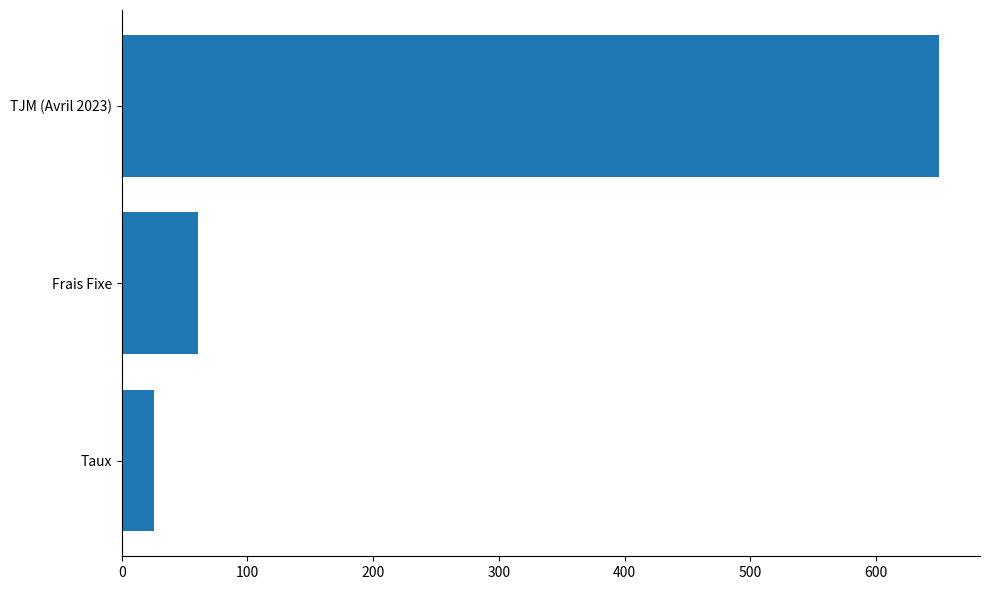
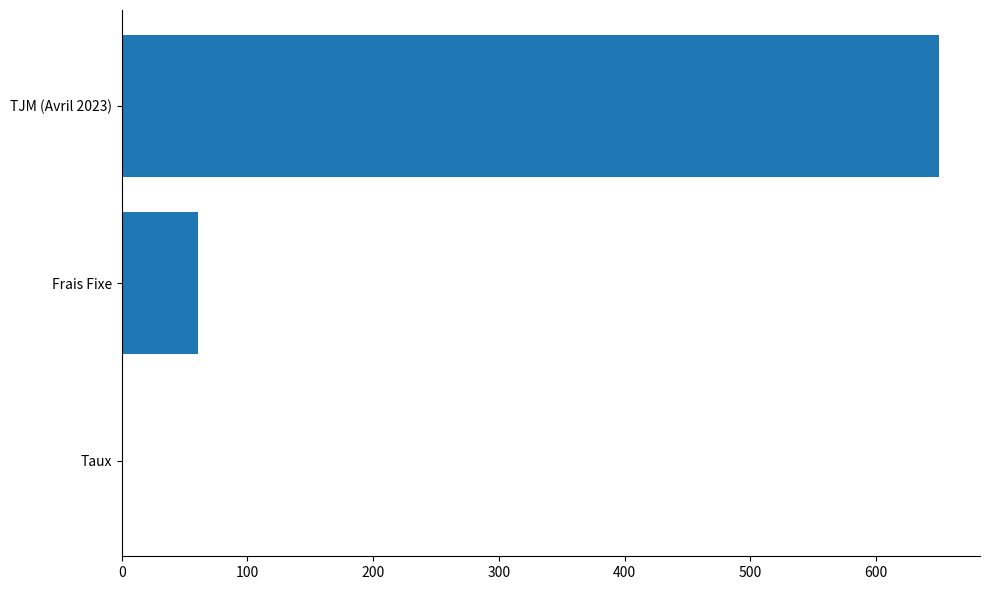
Taux: 26 -> 0
